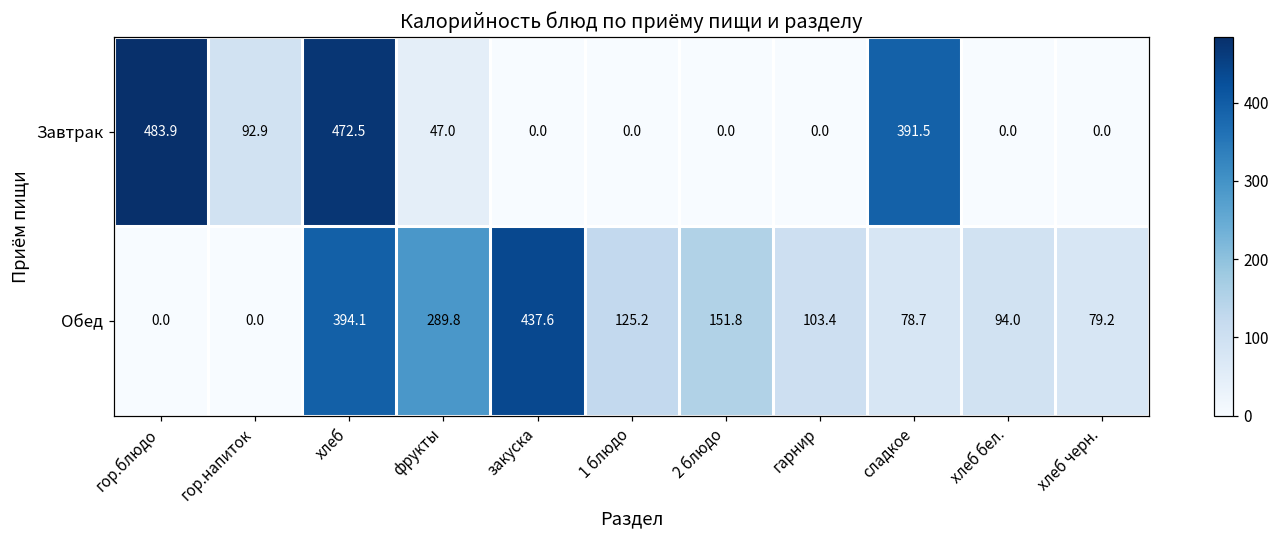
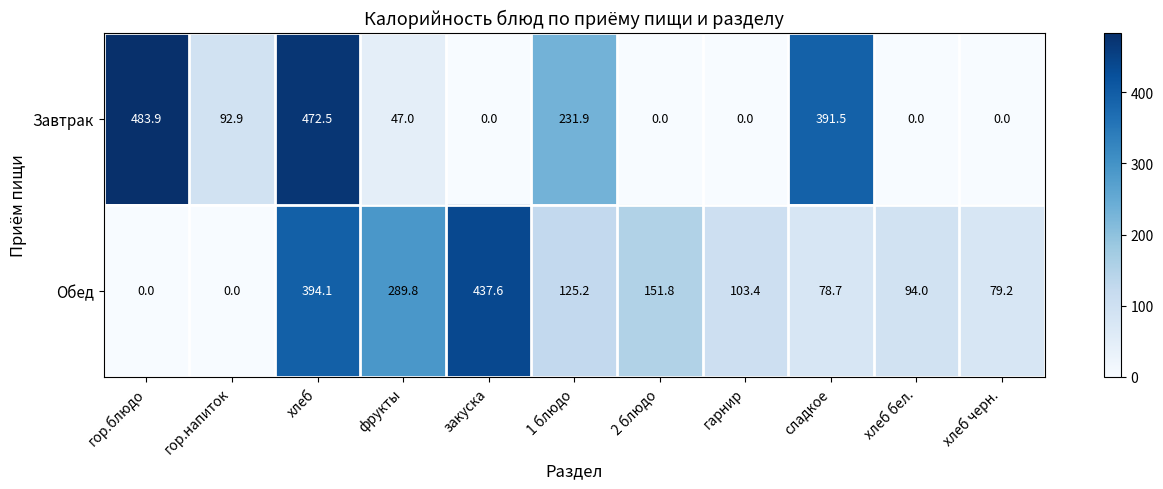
Завтрак, 1 блюдо: 0.0 -> 231.9
